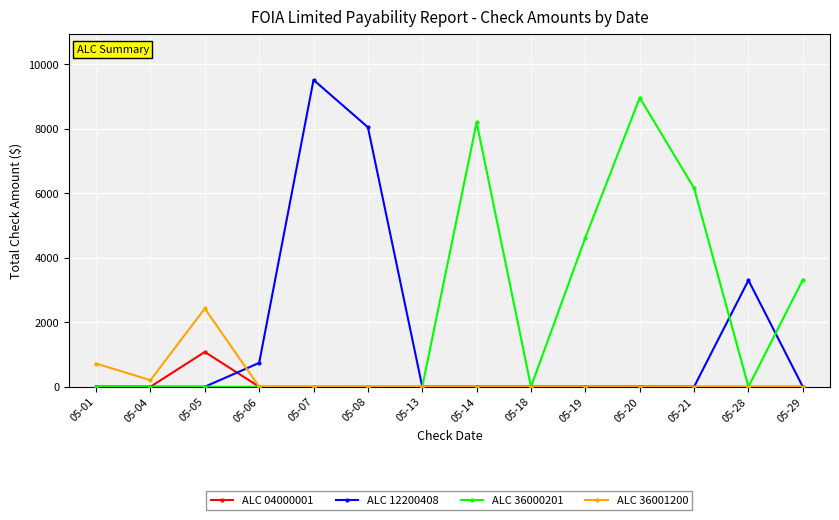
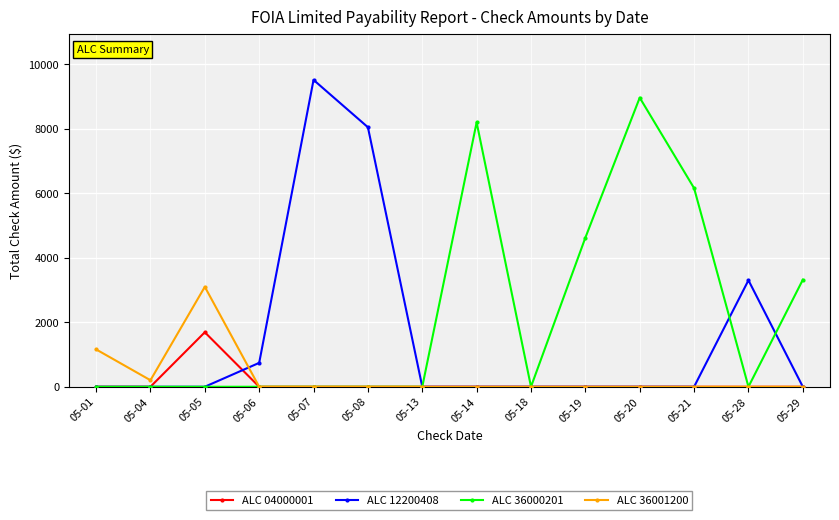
ALC 36001200, 05-01: 700 -> 1200
ALC 04000001, 05-05: 1100 -> 1700
ALC 36001200, 05-05: 2400 -> 3100
